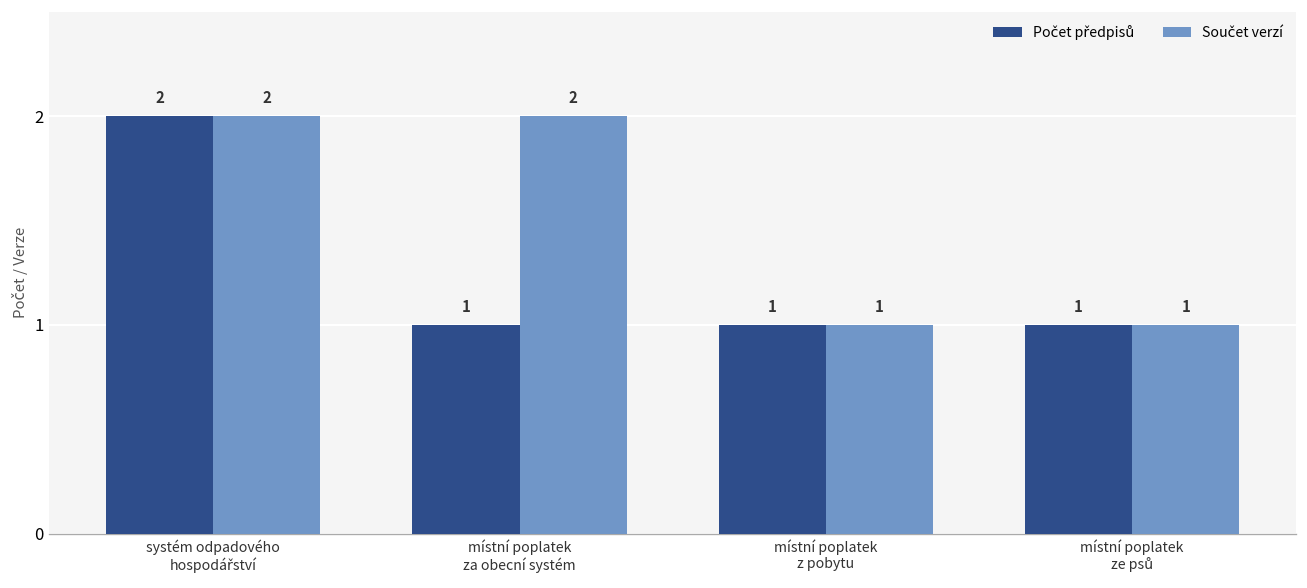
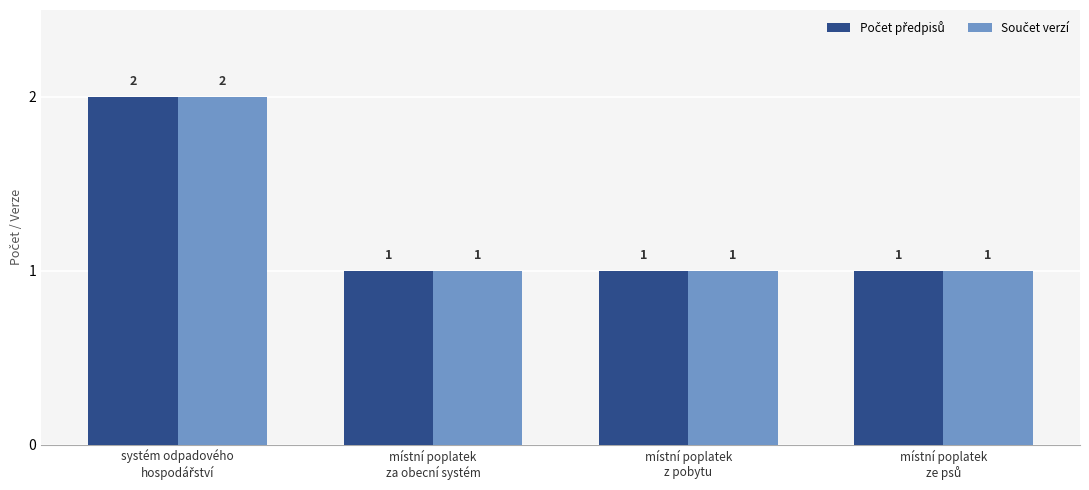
Součet verzí, místní poplatek za obecní systém: 2 -> 1
